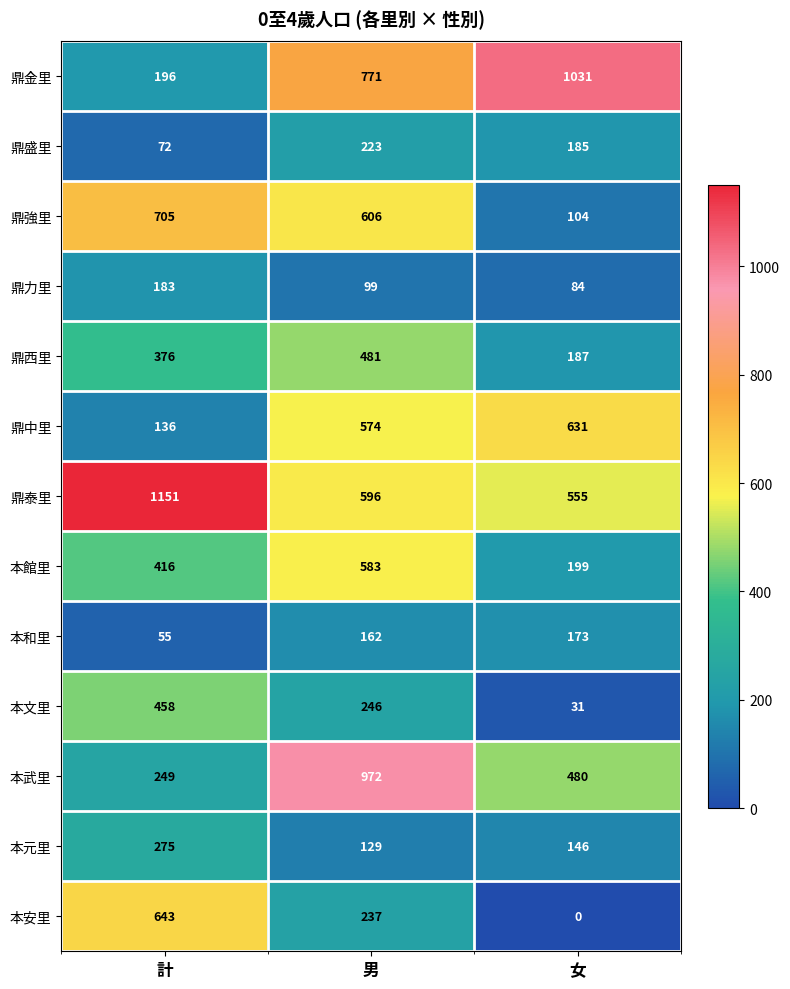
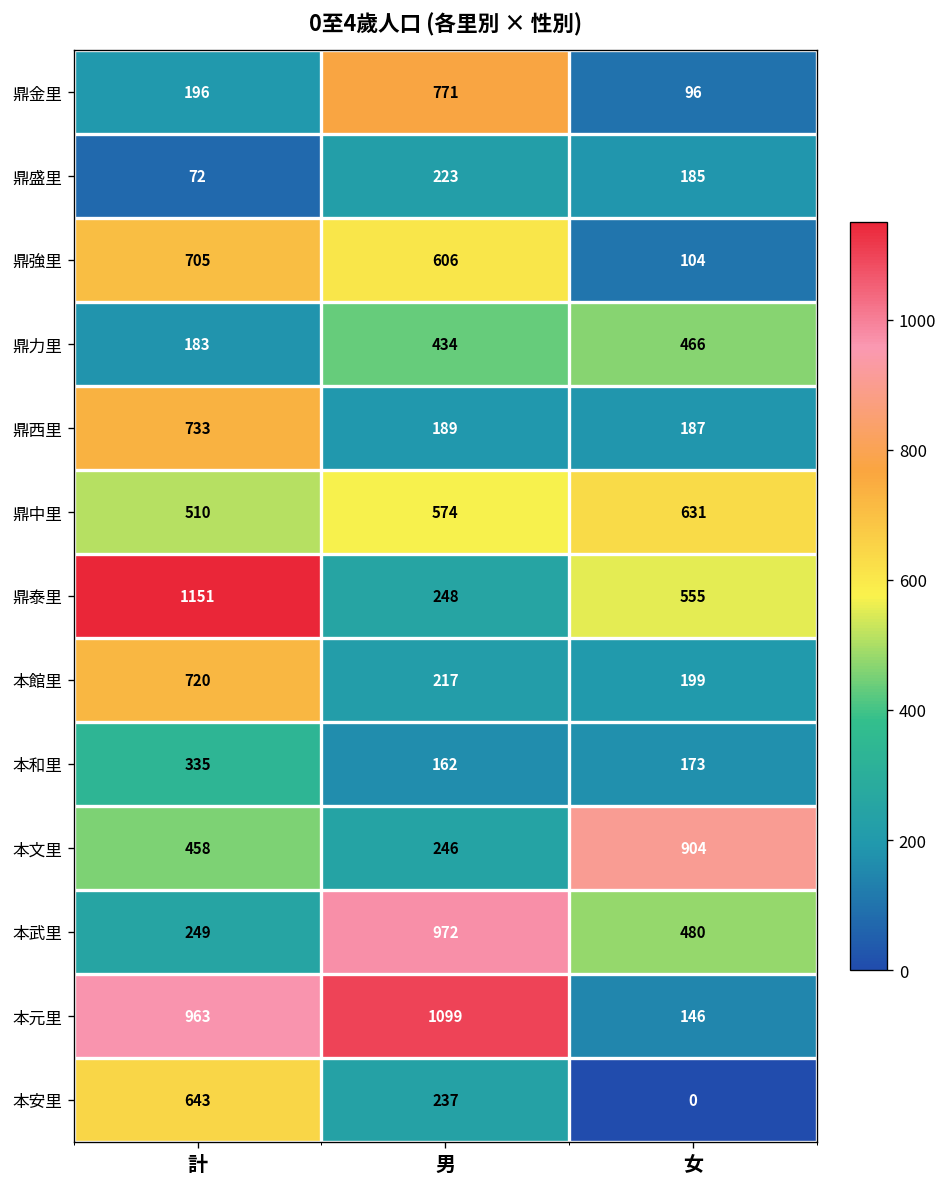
鼎金里, 女: 1031 -> 96
鼎力里, 男: 99 -> 434
鼎力里, 女: 84 -> 466
鼎西里, 計: 376 -> 733
鼎西里, 男: 481 -> 189
鼎中里, 計: 136 -> 510
鼎泰里, 男: 596 -> 248
本館里, 計: 416 -> 720
本館里, 男: 583 -> 217
本和里, 計: 55 -> 335
本文里, 女: 31 -> 904
本元里, 計: 275 -> 963
本元里, 男: 129 -> 1099
